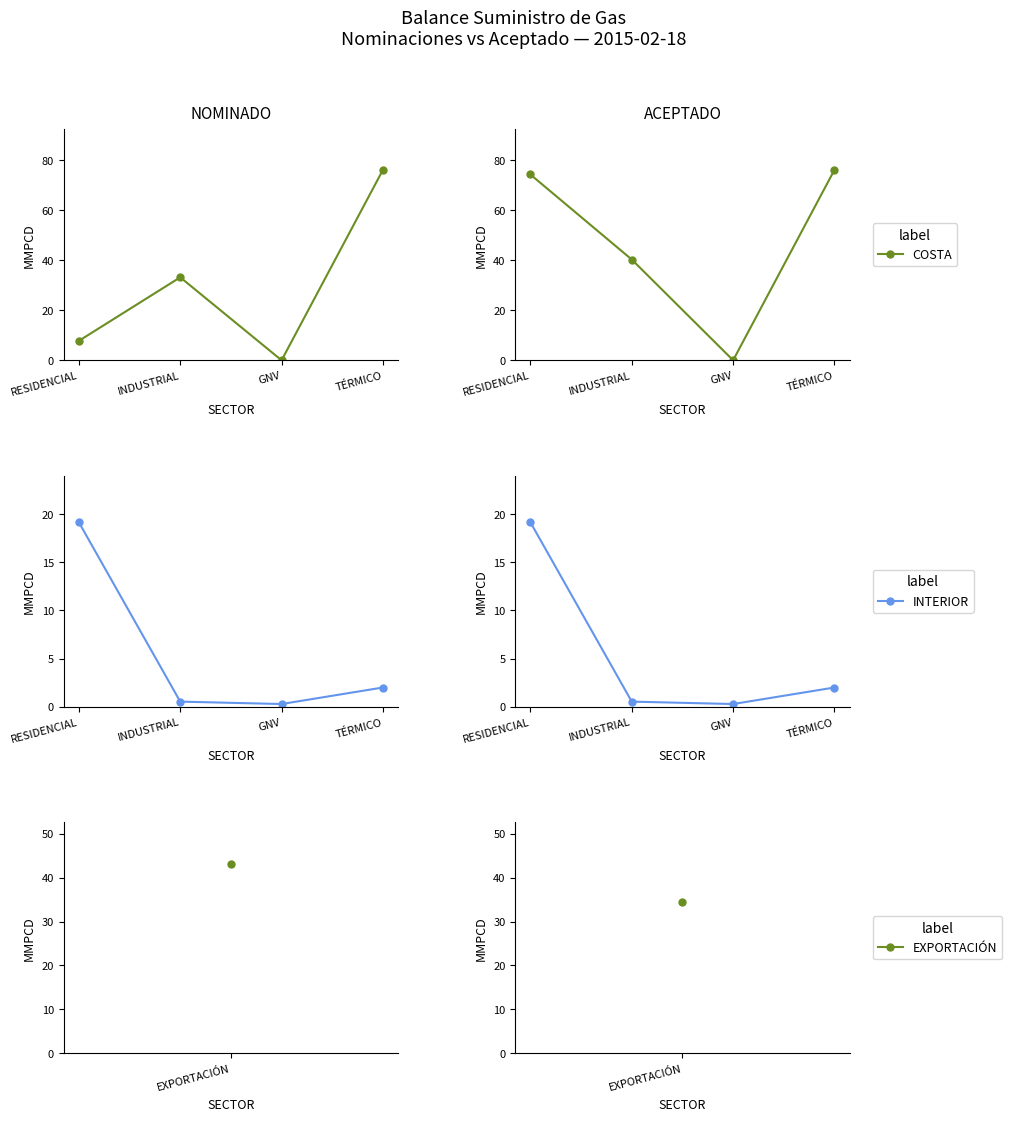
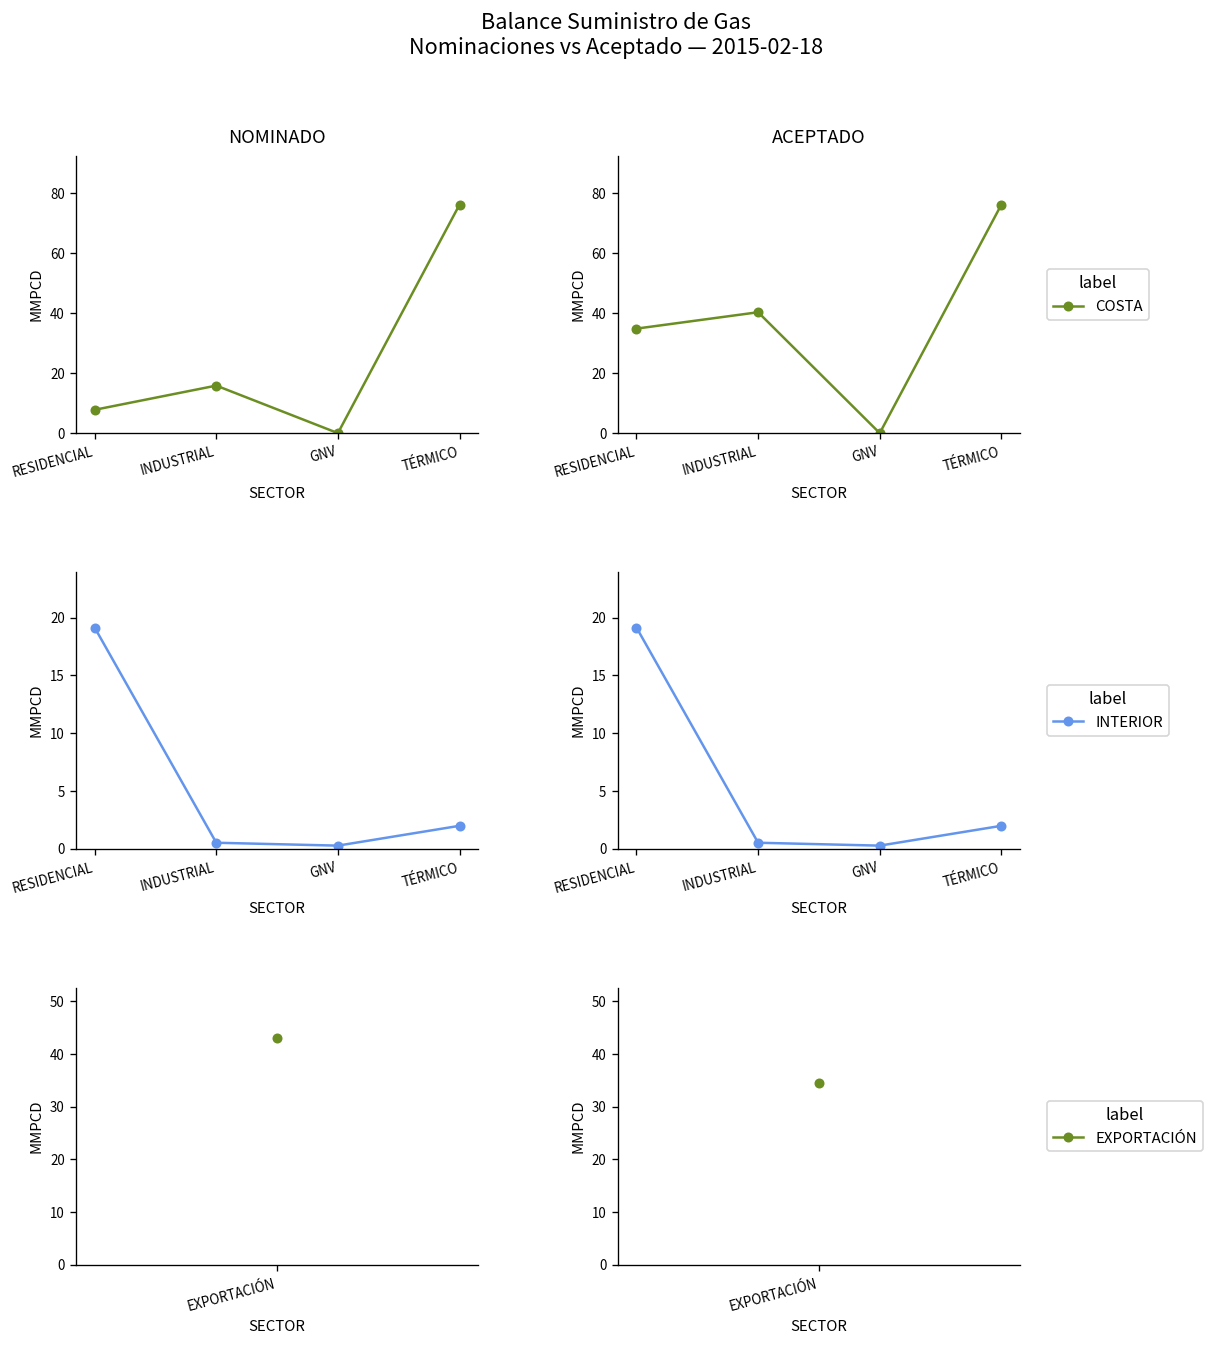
NOMINADO, INDUSTRIAL: 33 -> 16
ACEPTADO, RESIDENCIAL: 74 -> 35
